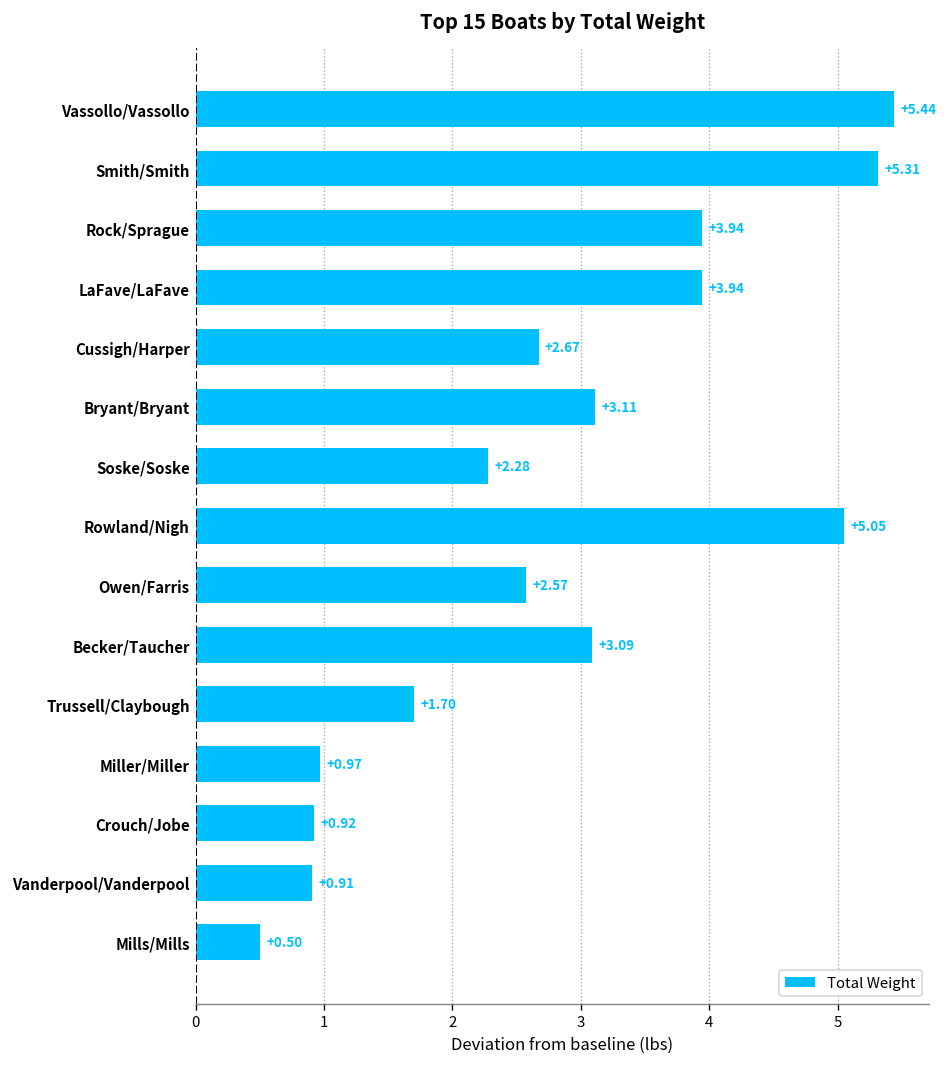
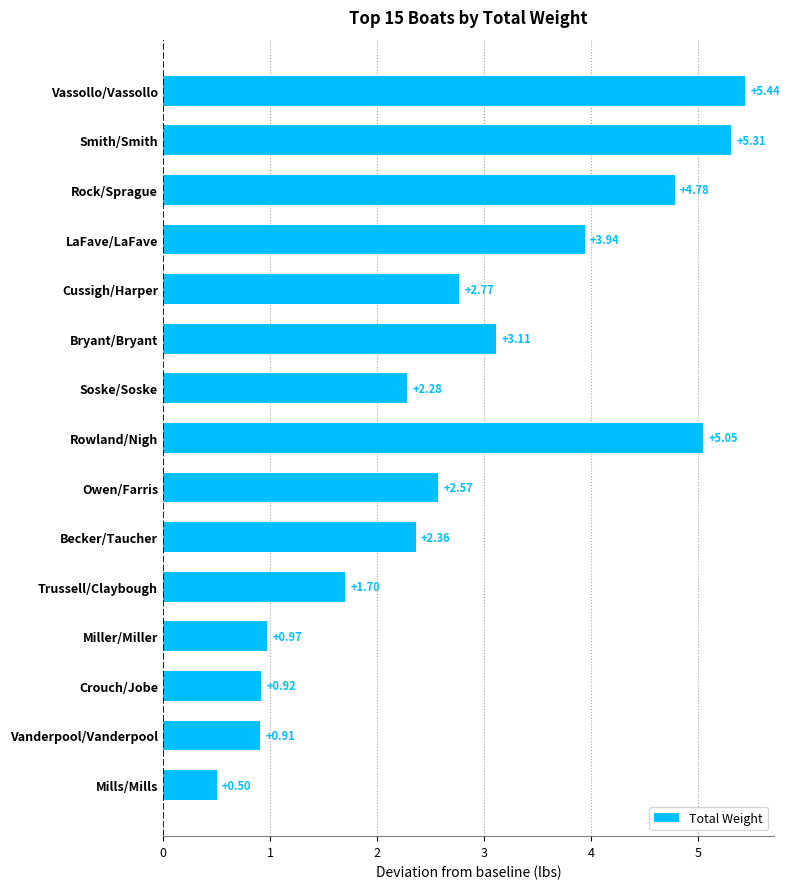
Rock/Sprague: +3.94 -> +4.78
Cussigh/Harper: +2.67 -> +2.77
Becker/Taucher: +3.09 -> +2.36
